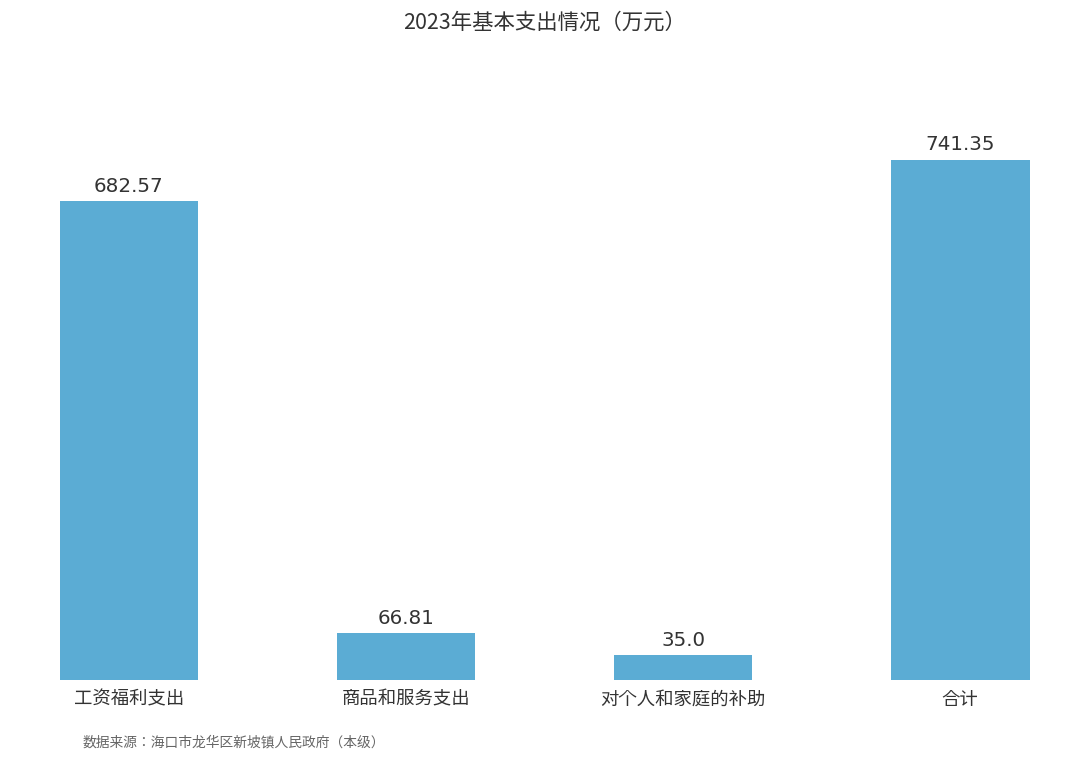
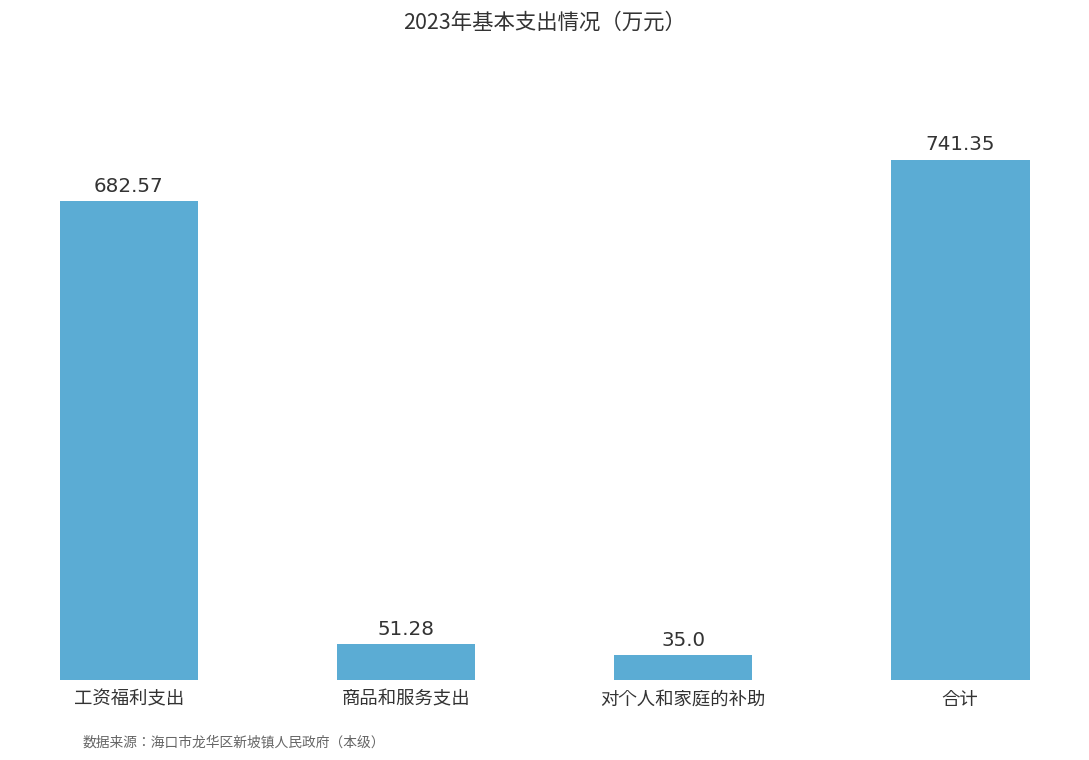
商品和服务支出: 66.81 -> 51.28
